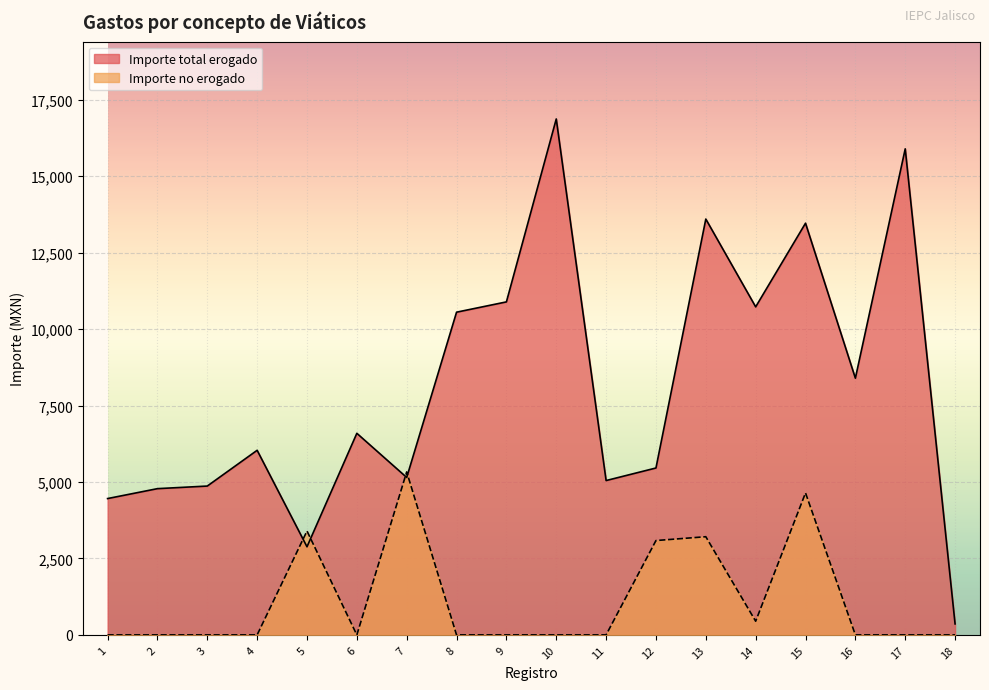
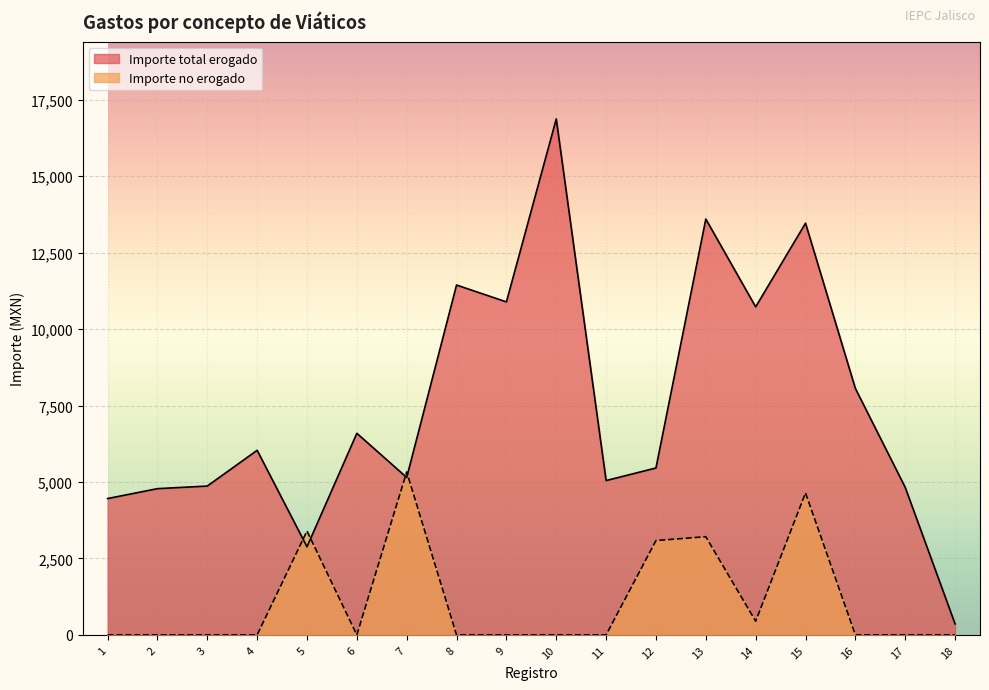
Importe total erogado, 8: 10,600 -> 11,400
Importe total erogado, 16: 8,400 -> 8,100
Importe total erogado, 17: 15,900 -> 4,800
